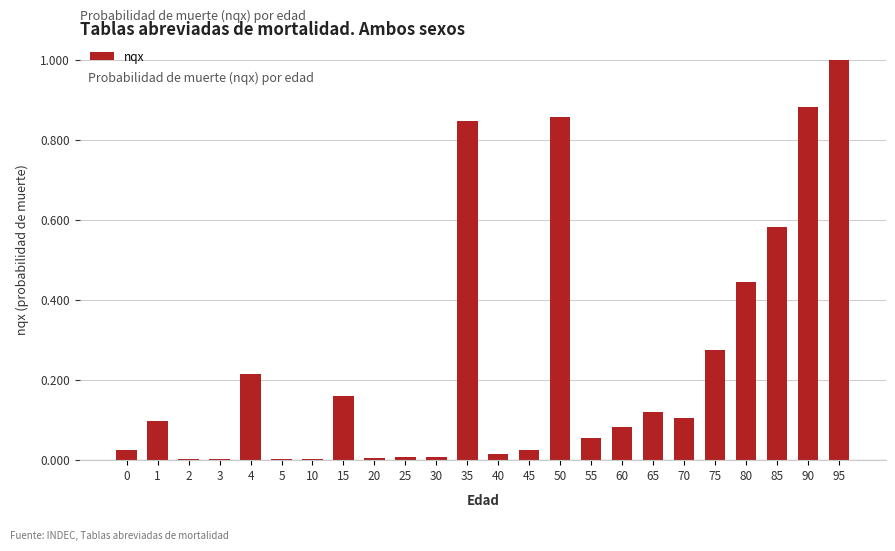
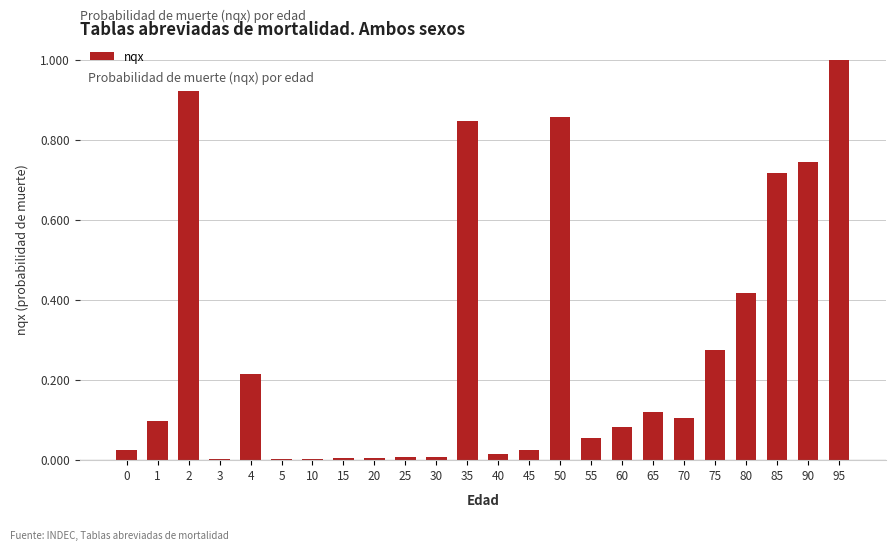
2: 0.00 -> 0.92
15: 0.16 -> 0.00
80: 0.44 -> 0.42
85: 0.58 -> 0.72
90: 0.88 -> 0.75
